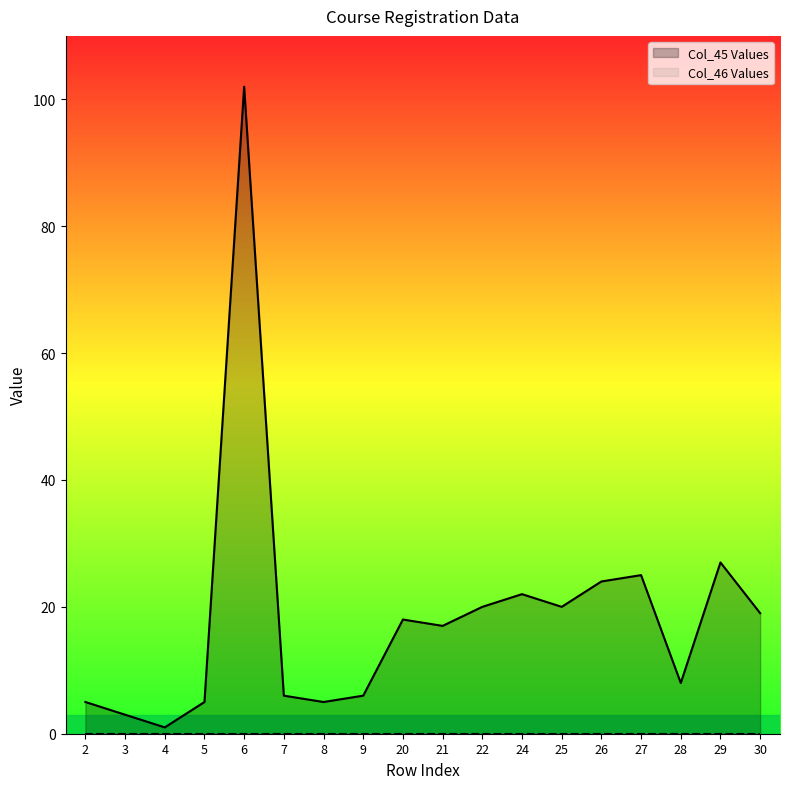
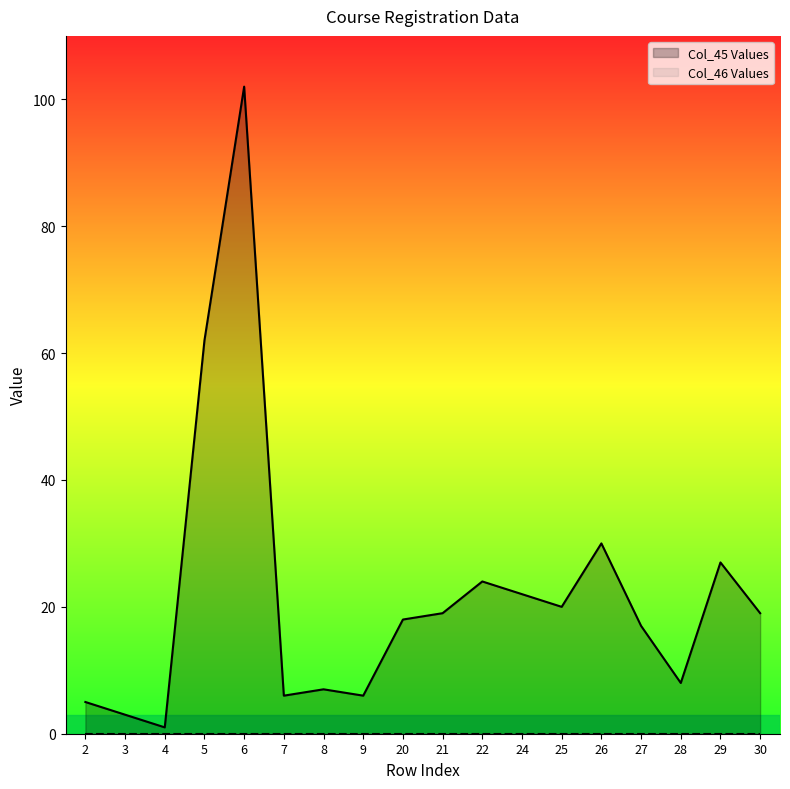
Col_45 Values, 5: 5 -> 62
Col_45 Values, 8: 5 -> 7
Col_45 Values, 21: 17 -> 19
Col_45 Values, 22: 20 -> 24
Col_45 Values, 26: 24 -> 30
Col_45 Values, 27: 25 -> 17
